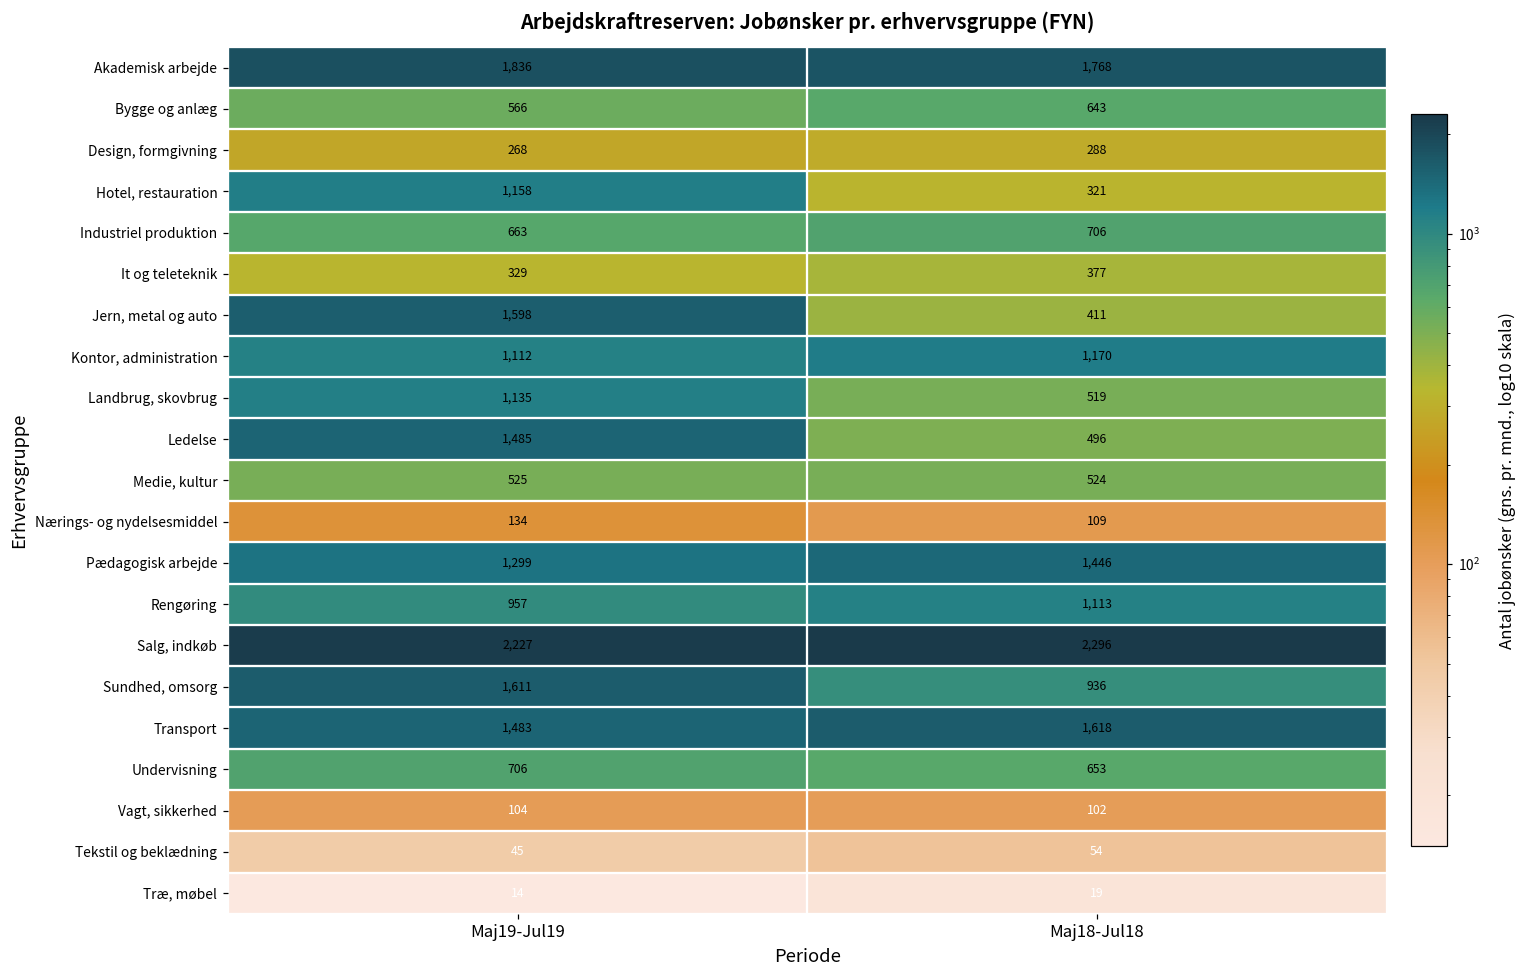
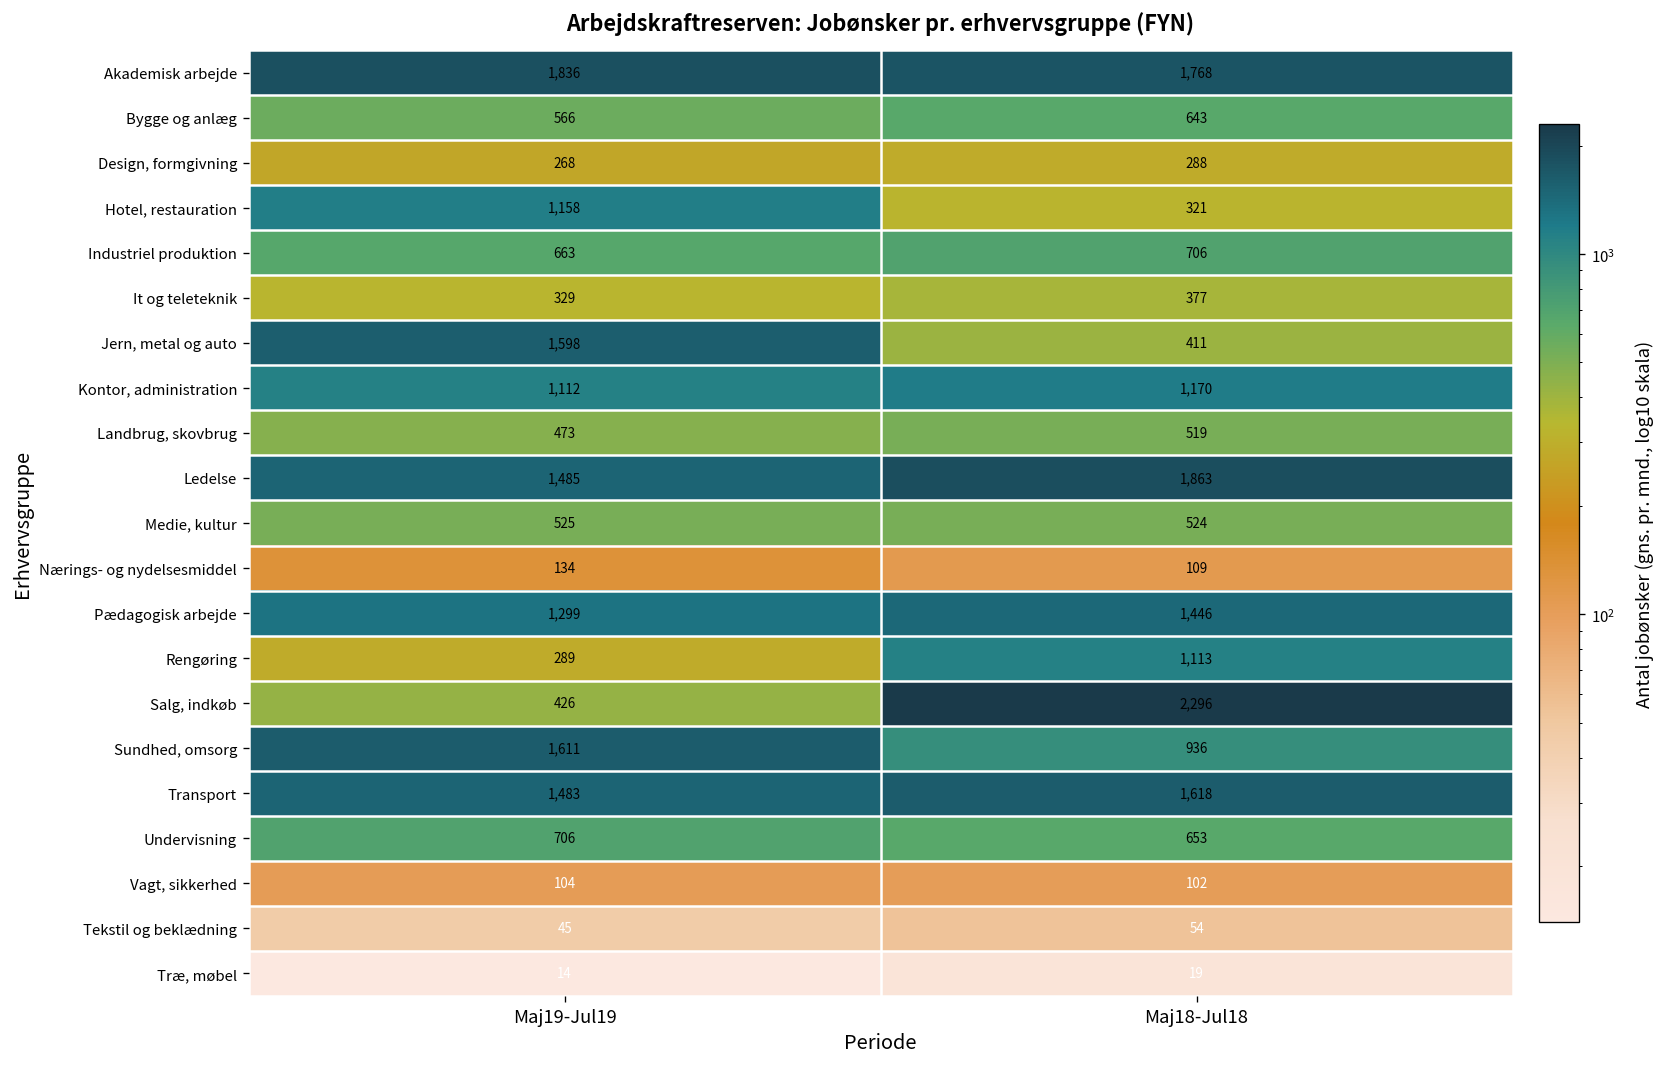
Landbrug, skovbrug, Maj19-Jul19: 1,135 -> 473
Ledelse, Maj18-Jul18: 496 -> 1,863
Rengøring, Maj19-Jul19: 957 -> 289
Salg, indkøb, Maj19-Jul19: 2,227 -> 426
